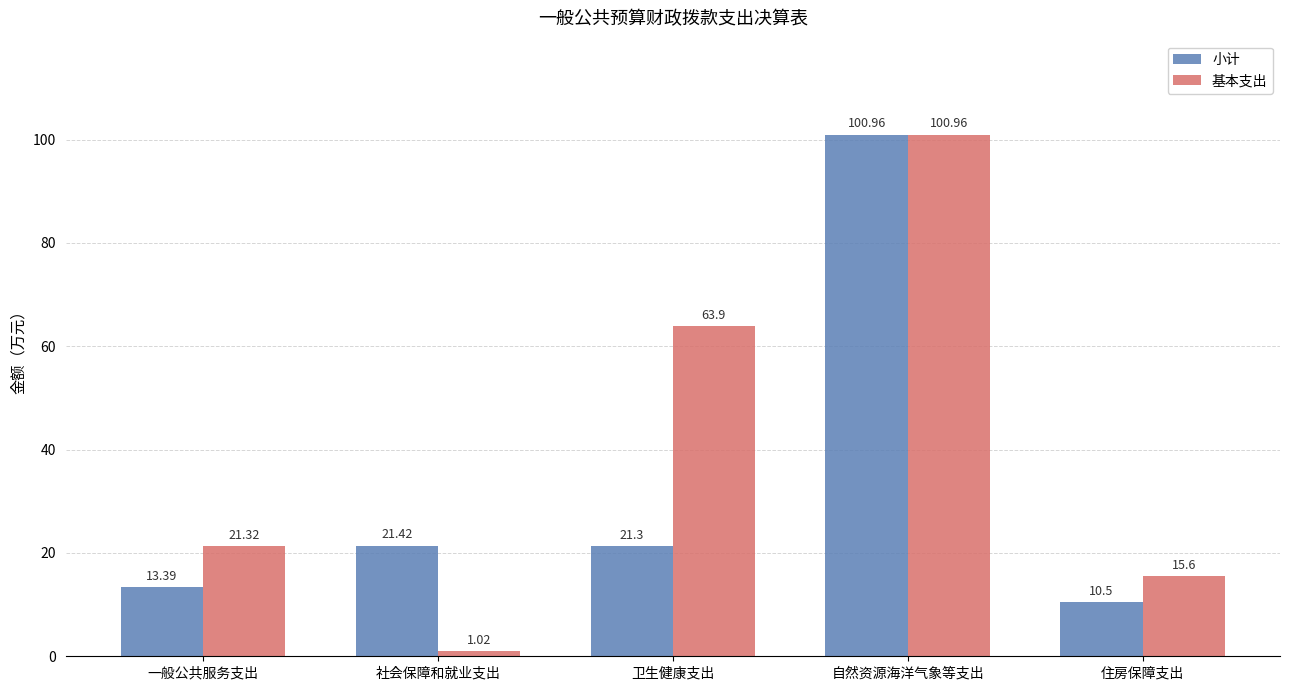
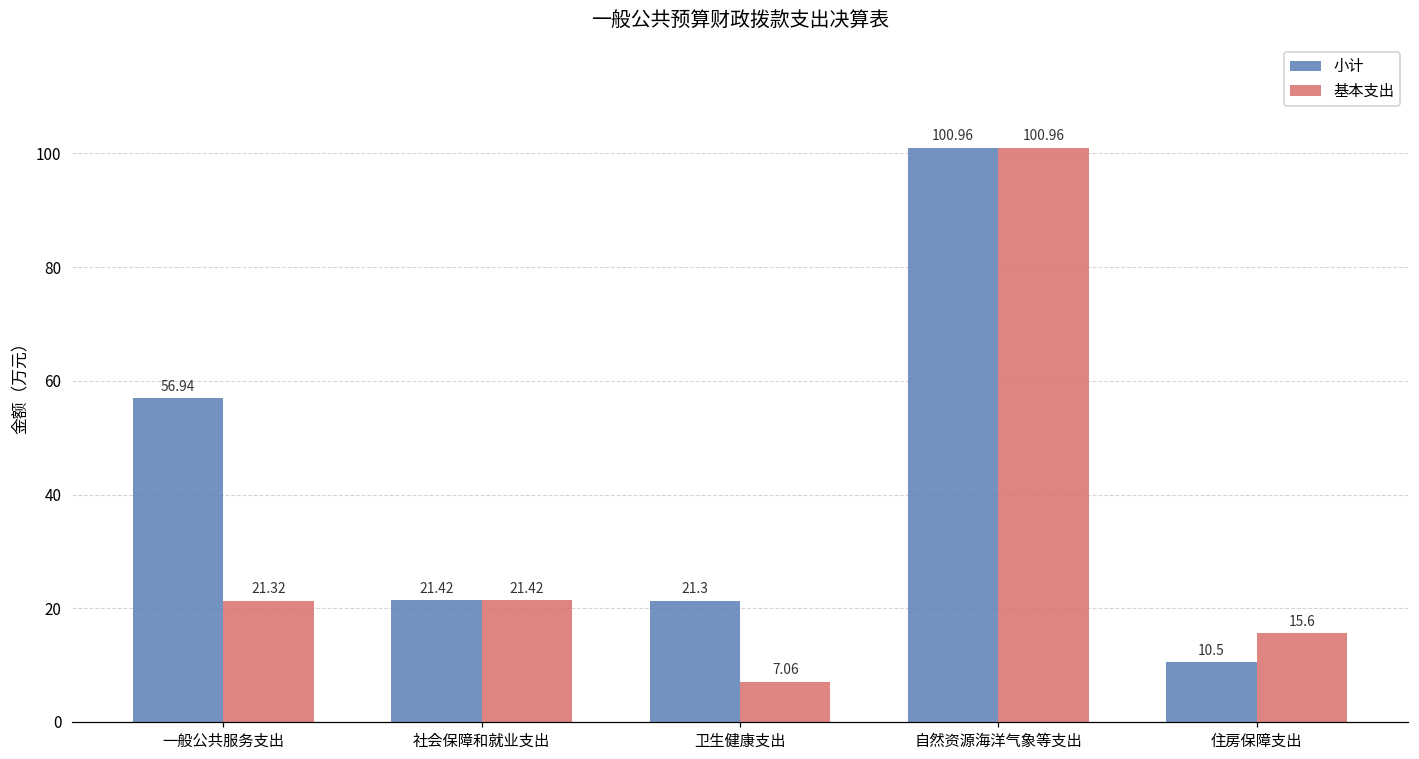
小计, 一般公共服务支出: 13.39 -> 56.94
基本支出, 社会保障和就业支出: 1.02 -> 21.42
基本支出, 卫生健康支出: 63.9 -> 7.06
